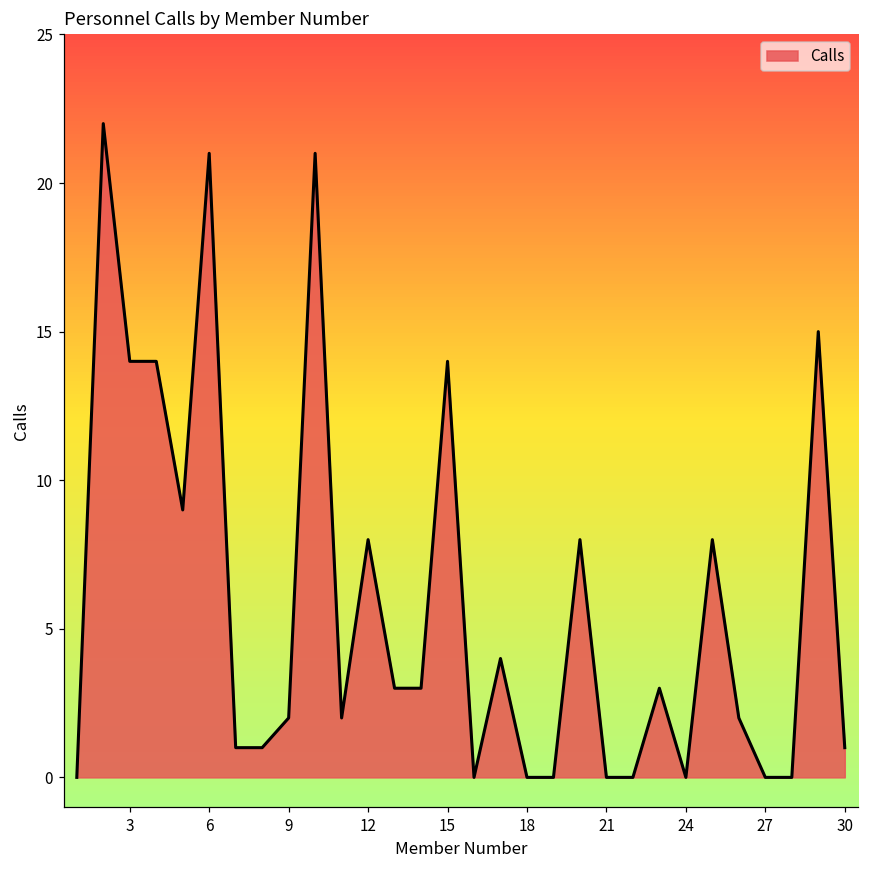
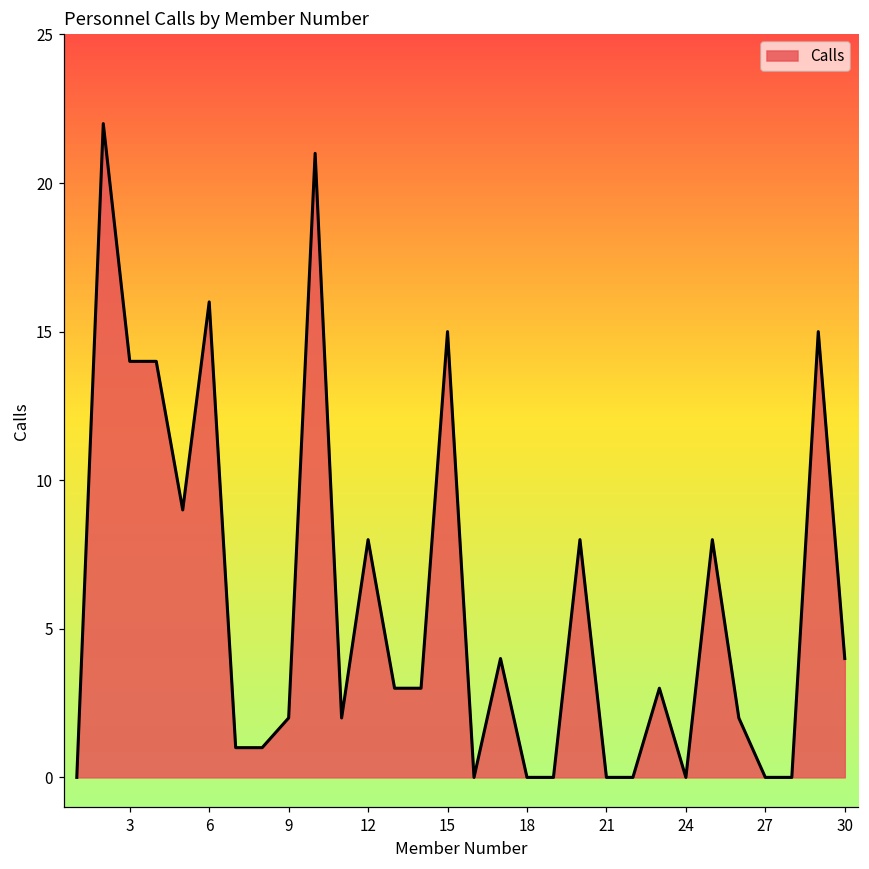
6: 21 -> 16
15: 14 -> 15
30: 1 -> 4
